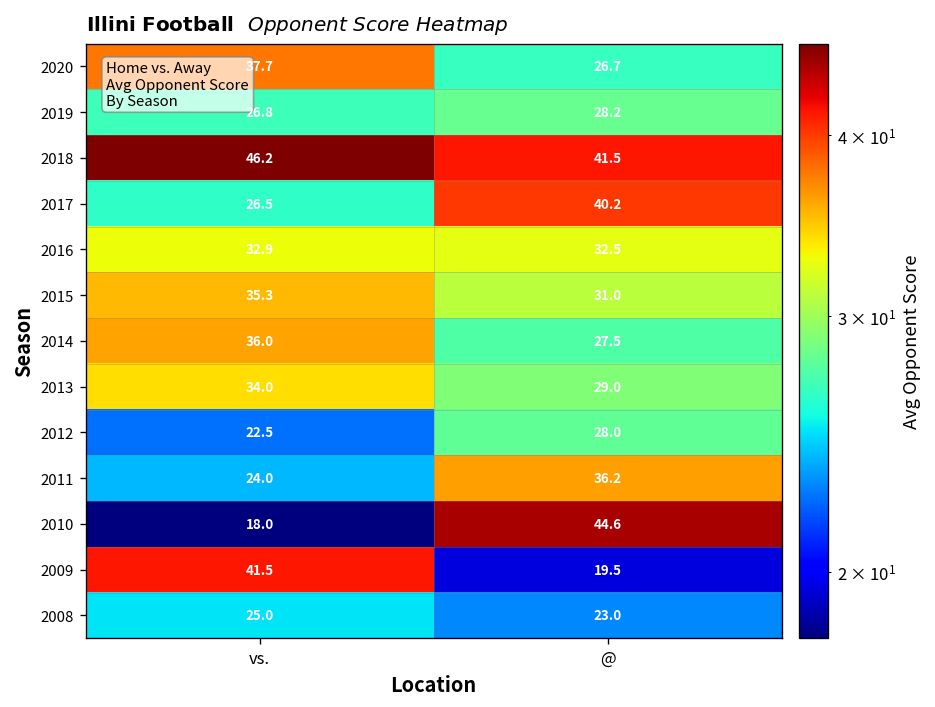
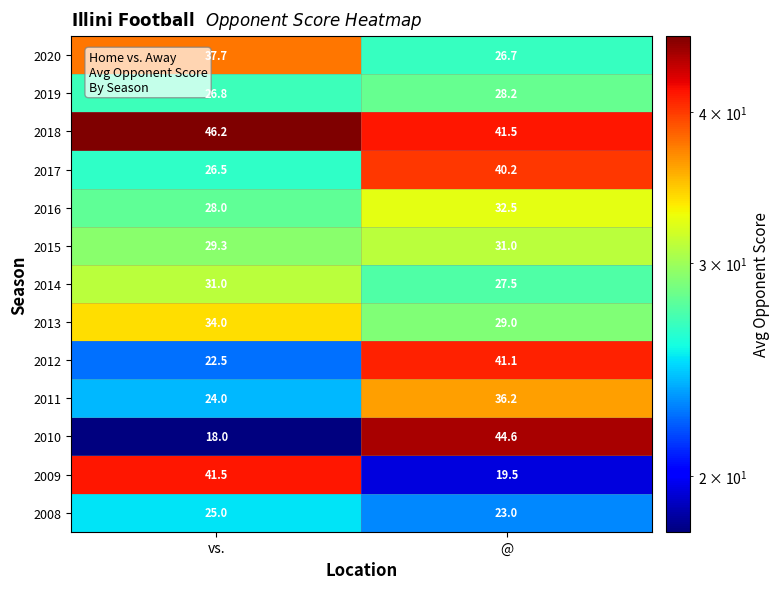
2016, vs.: 32.9 -> 28.0
2015, vs.: 35.3 -> 29.3
2014, vs.: 36.0 -> 31.0
2012, @: 28.0 -> 41.1
